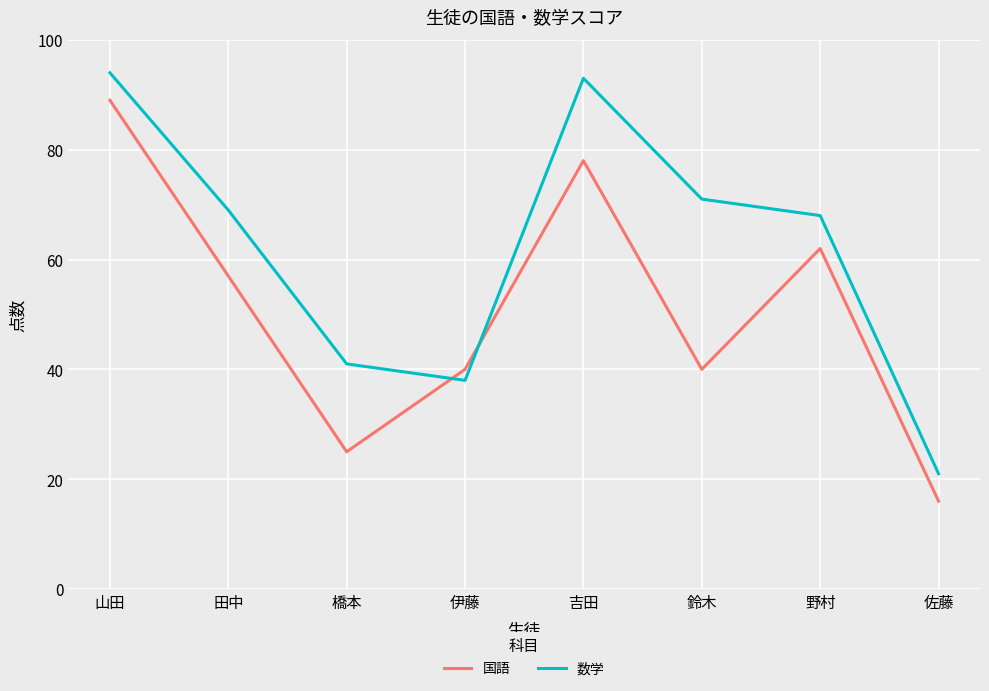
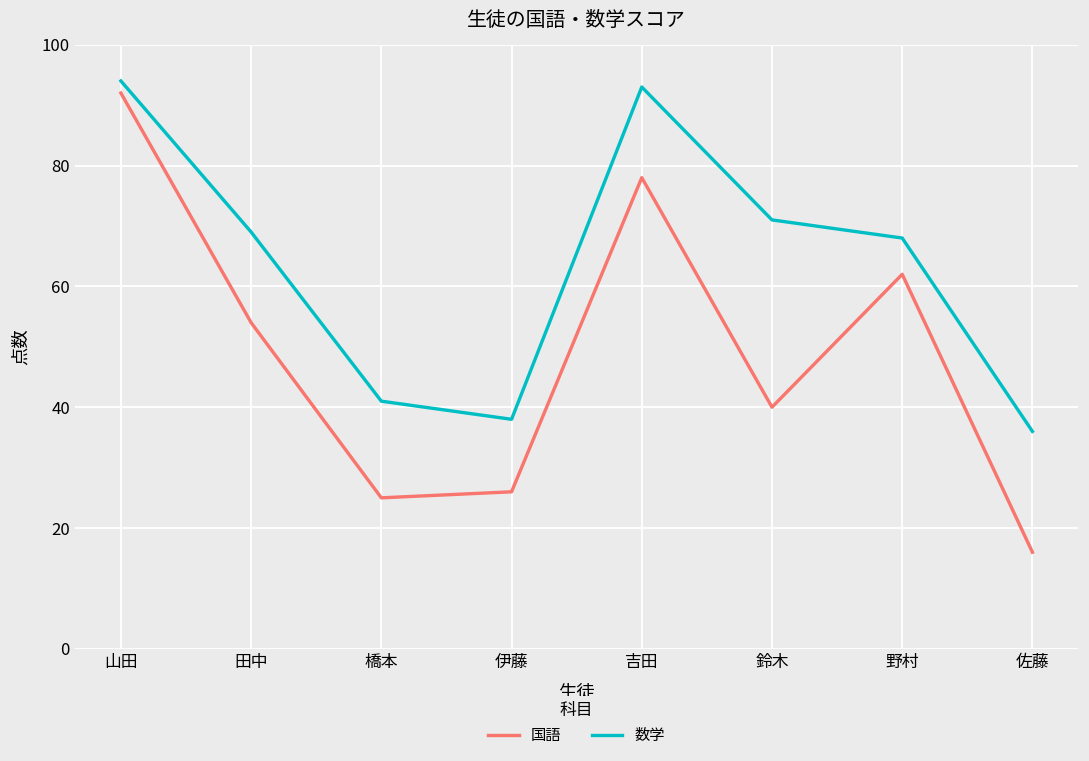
国語, 山田: 89 -> 92
国語, 田中: 57 -> 54
国語, 伊藤: 40 -> 26
数学, 佐藤: 21 -> 36
